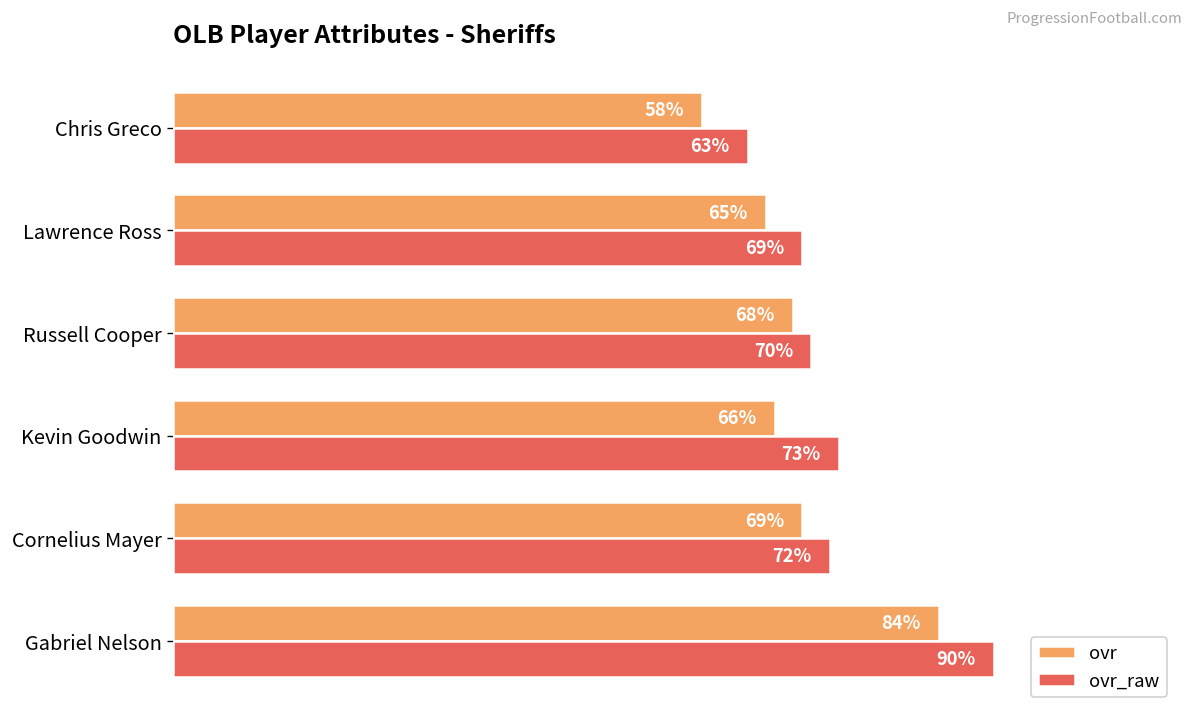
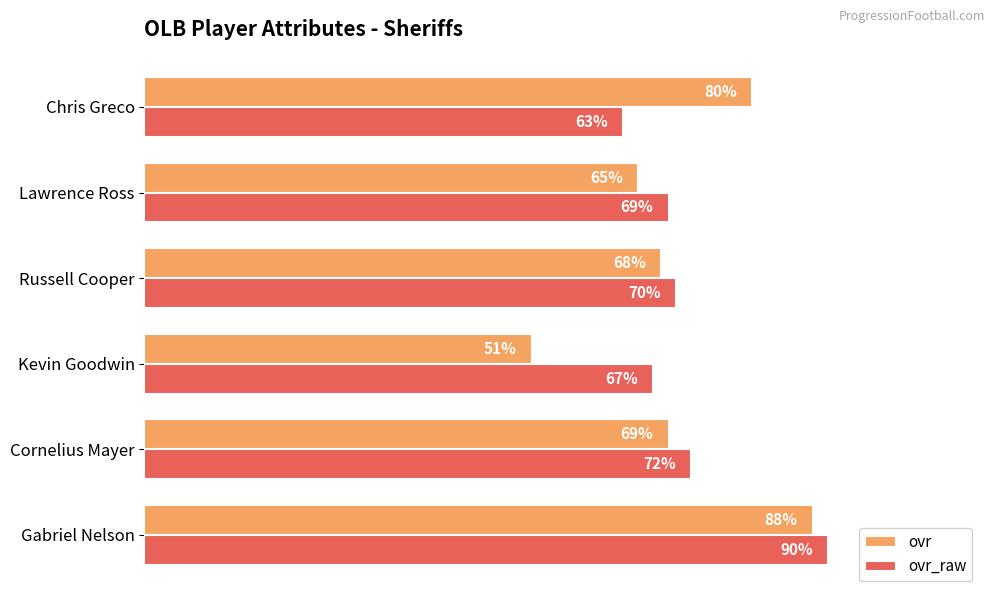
ovr, Chris Greco: 58% -> 80%
ovr, Kevin Goodwin: 66% -> 51%
ovr_raw, Kevin Goodwin: 73% -> 67%
ovr, Gabriel Nelson: 84% -> 88%
